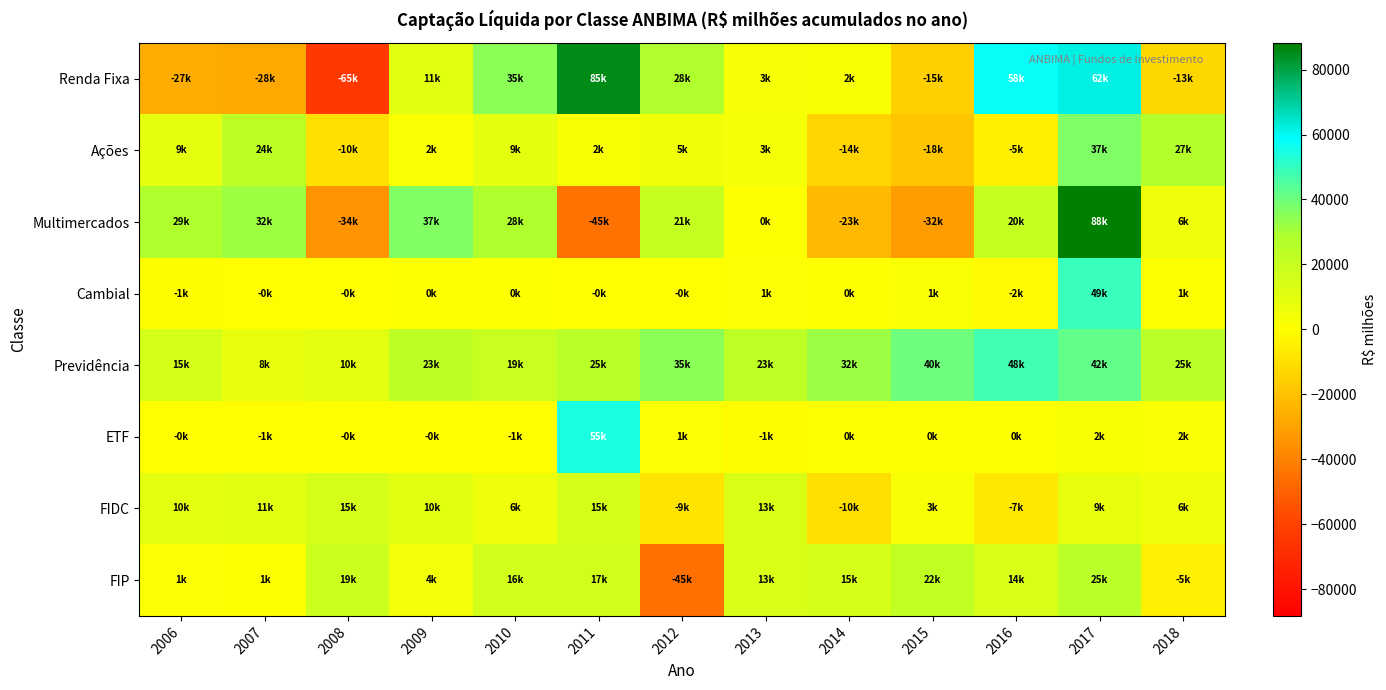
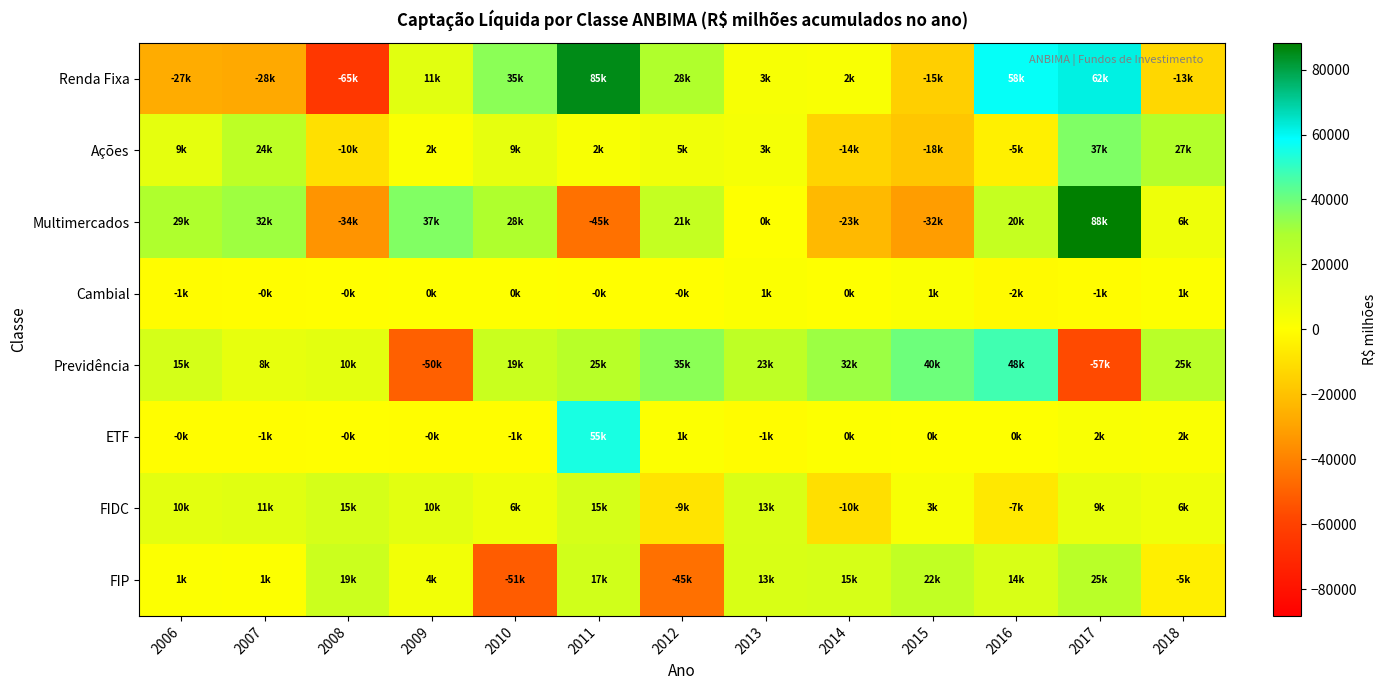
Cambial, 2017: 49k -> -1k
Previdência, 2009: 23k -> -50k
Previdência, 2017: 42k -> -57k
FIP, 2010: 16k -> -51k
